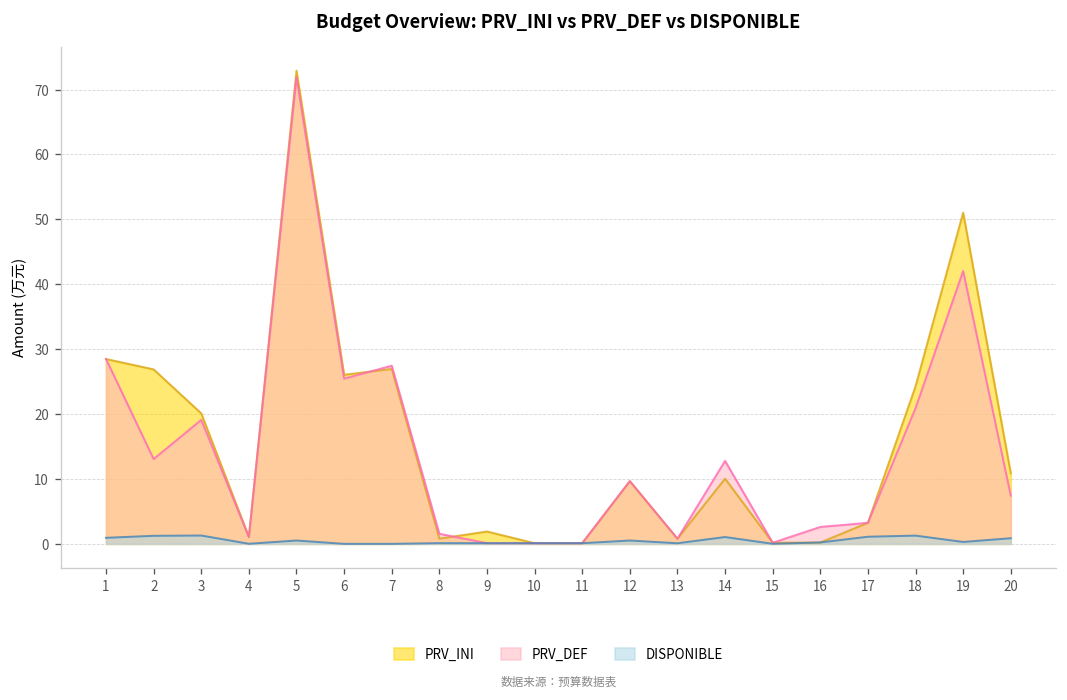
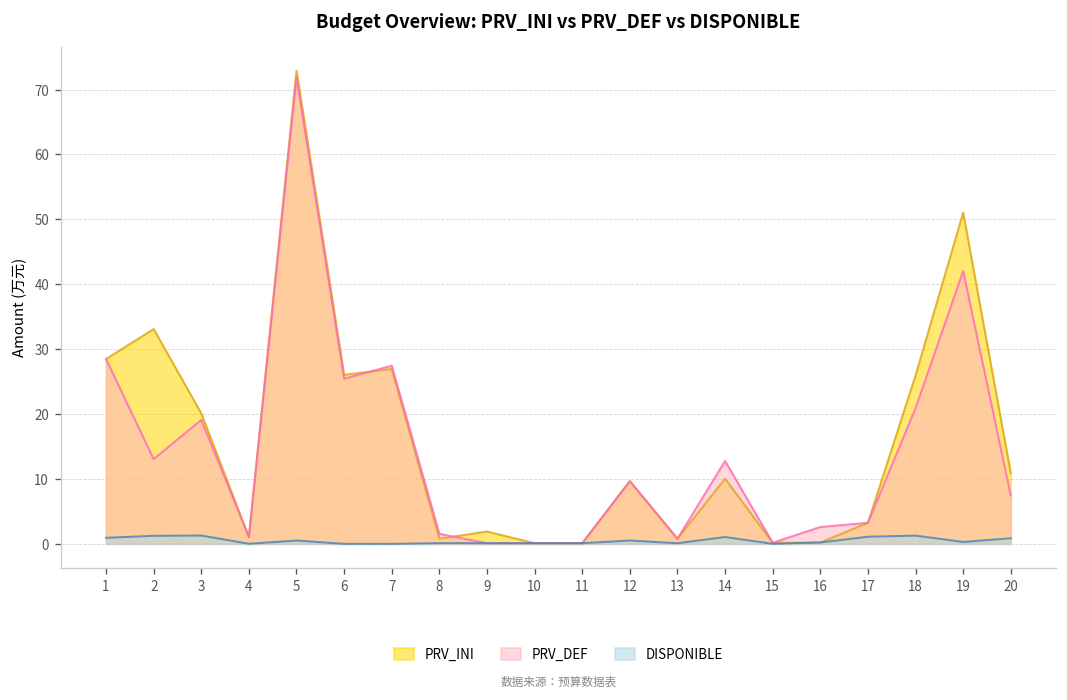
PRV_INI, 2: 27 -> 33
PRV_INI, 18: 24 -> 26
